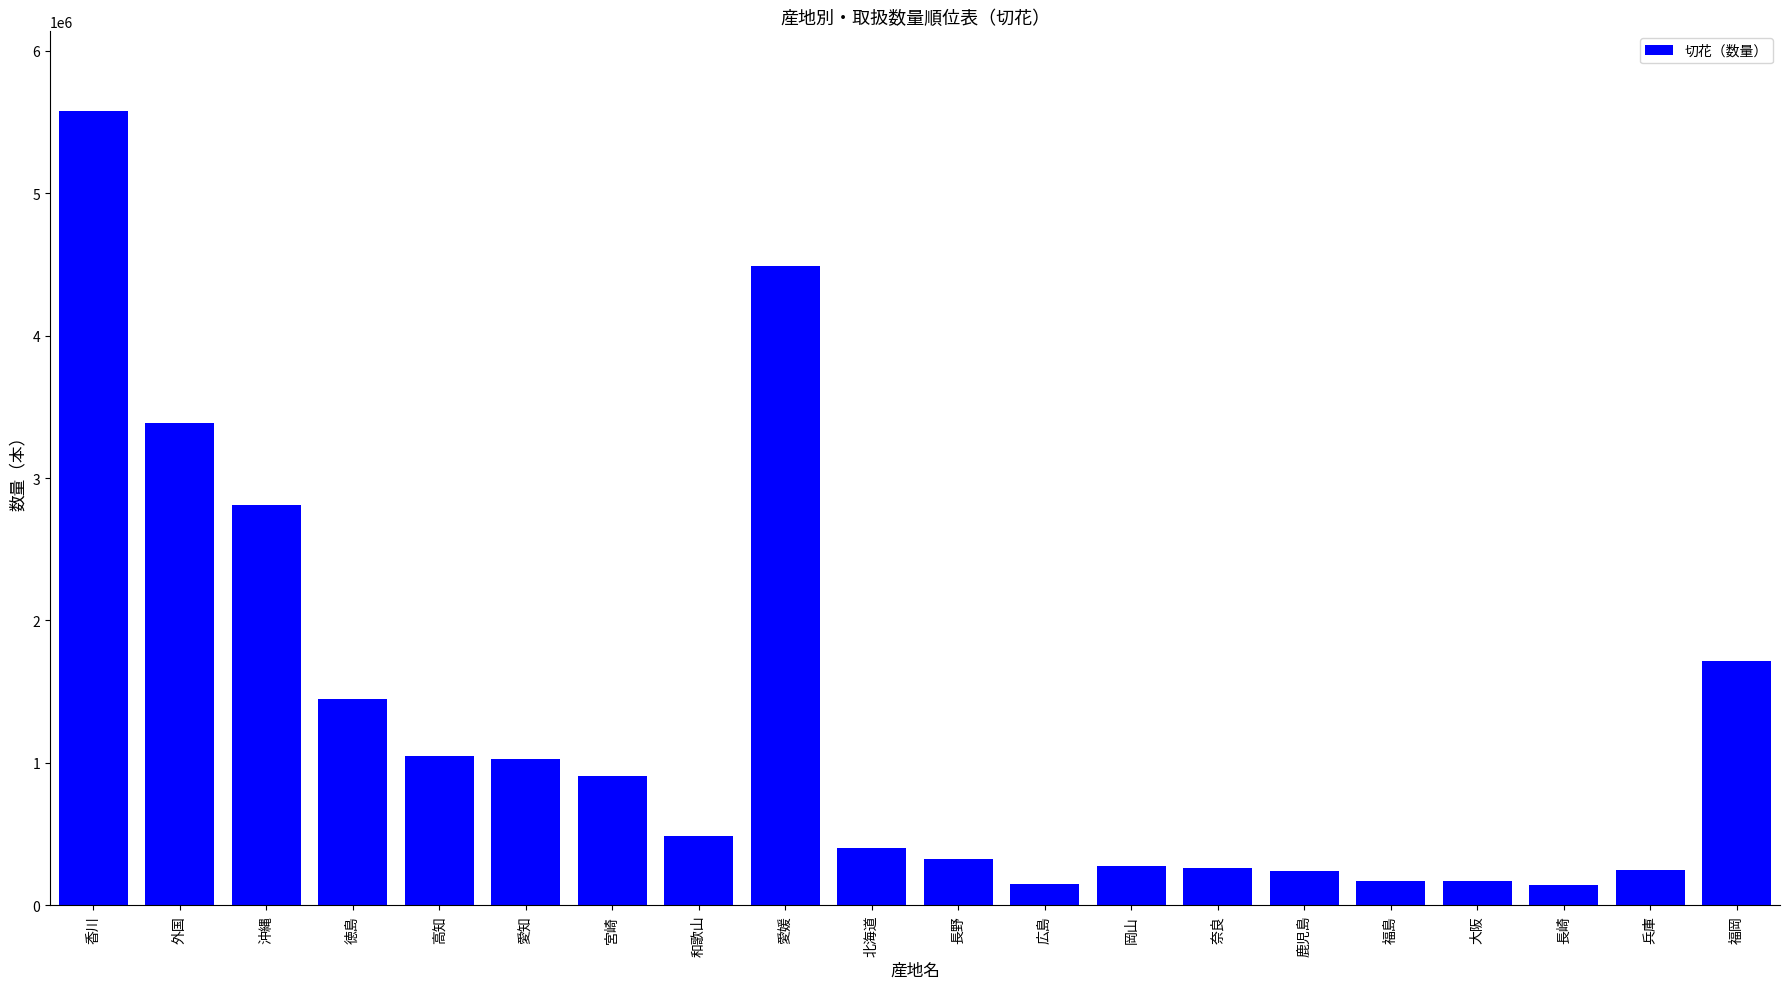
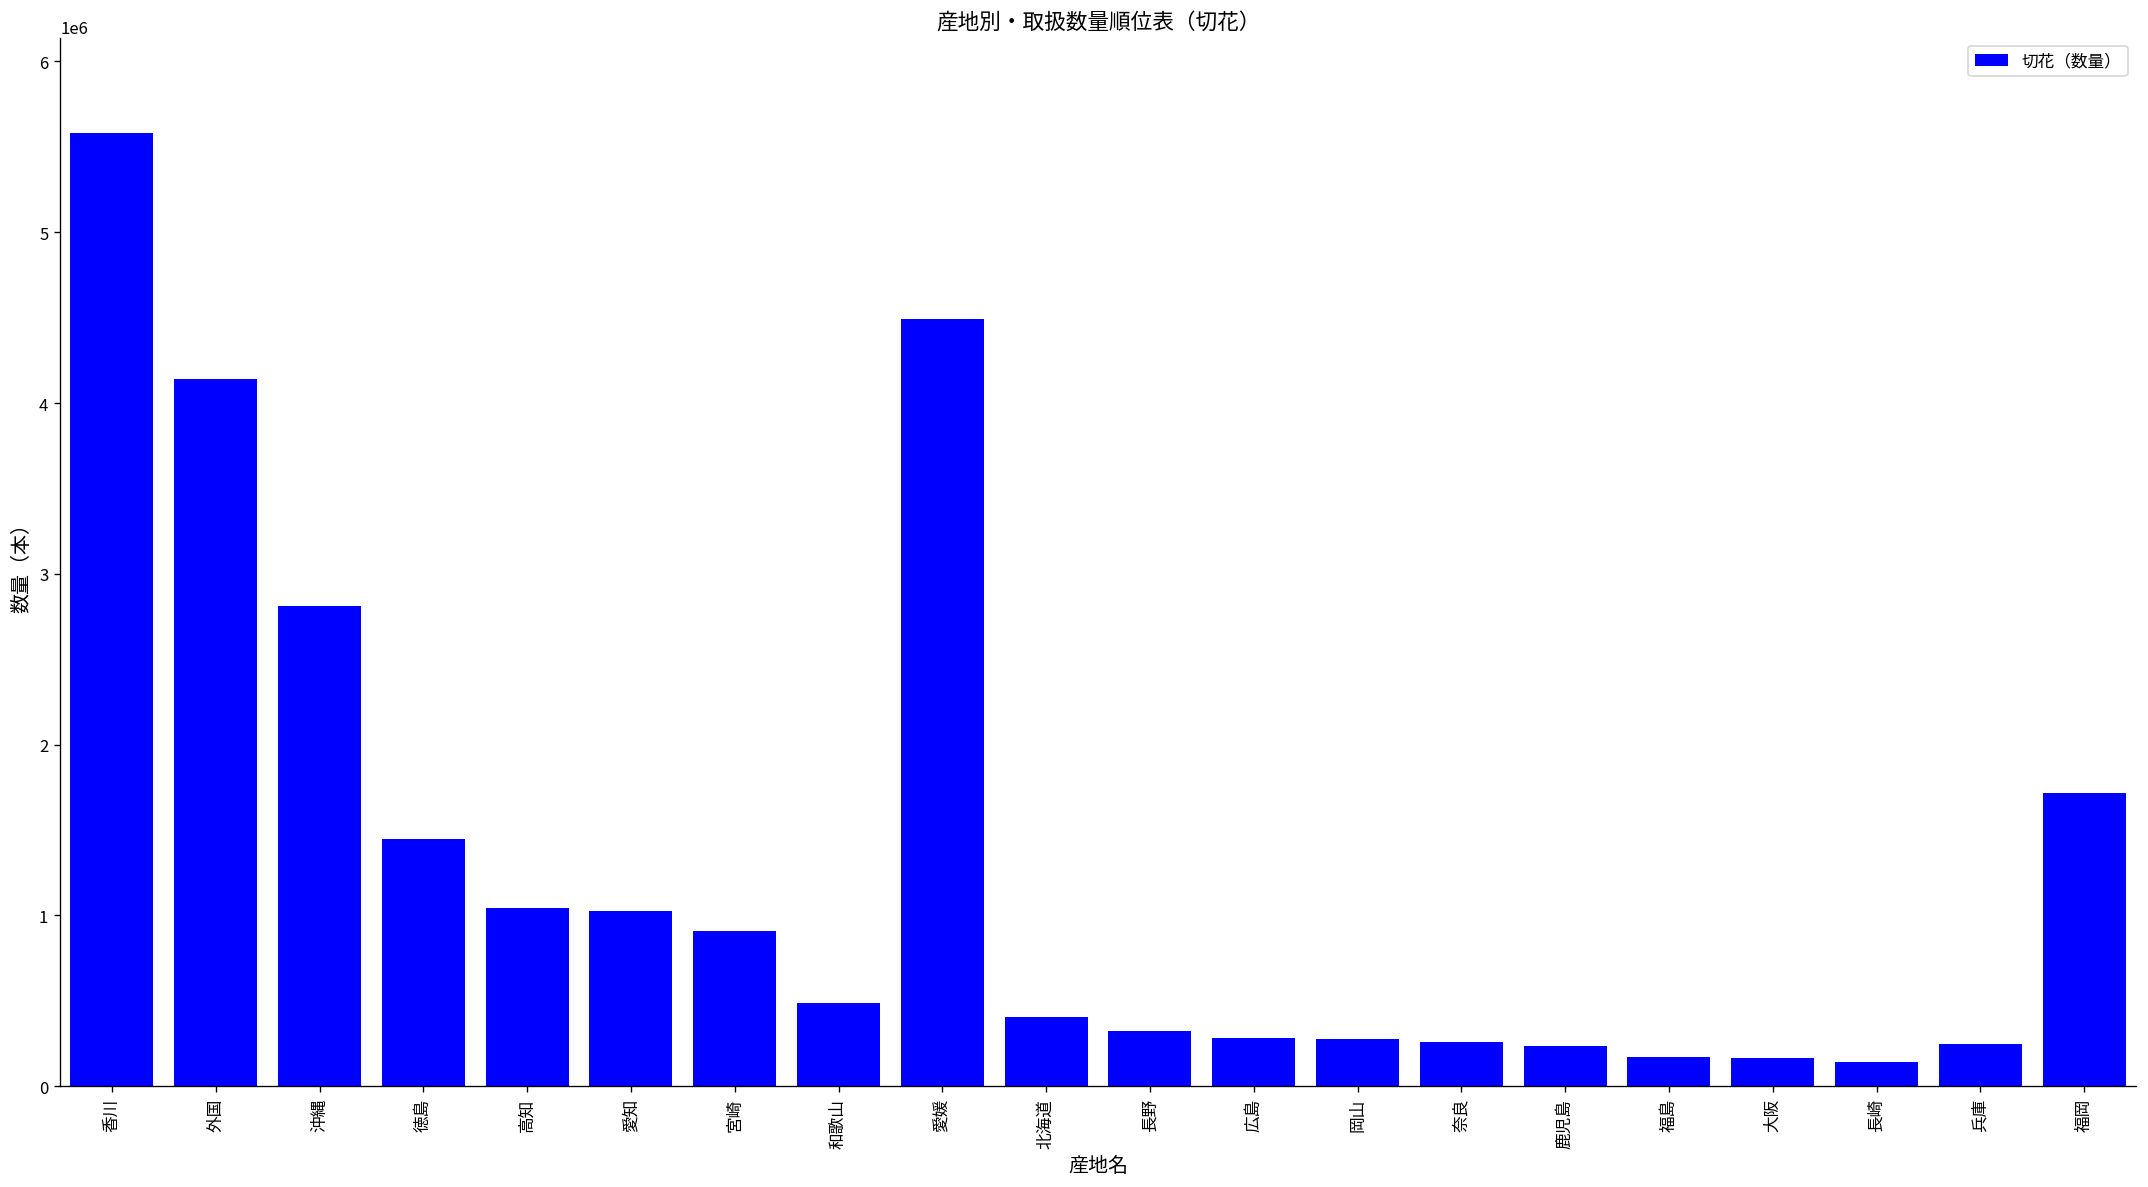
外国: 3390000 -> 4140000
広島: 150000 -> 280000
